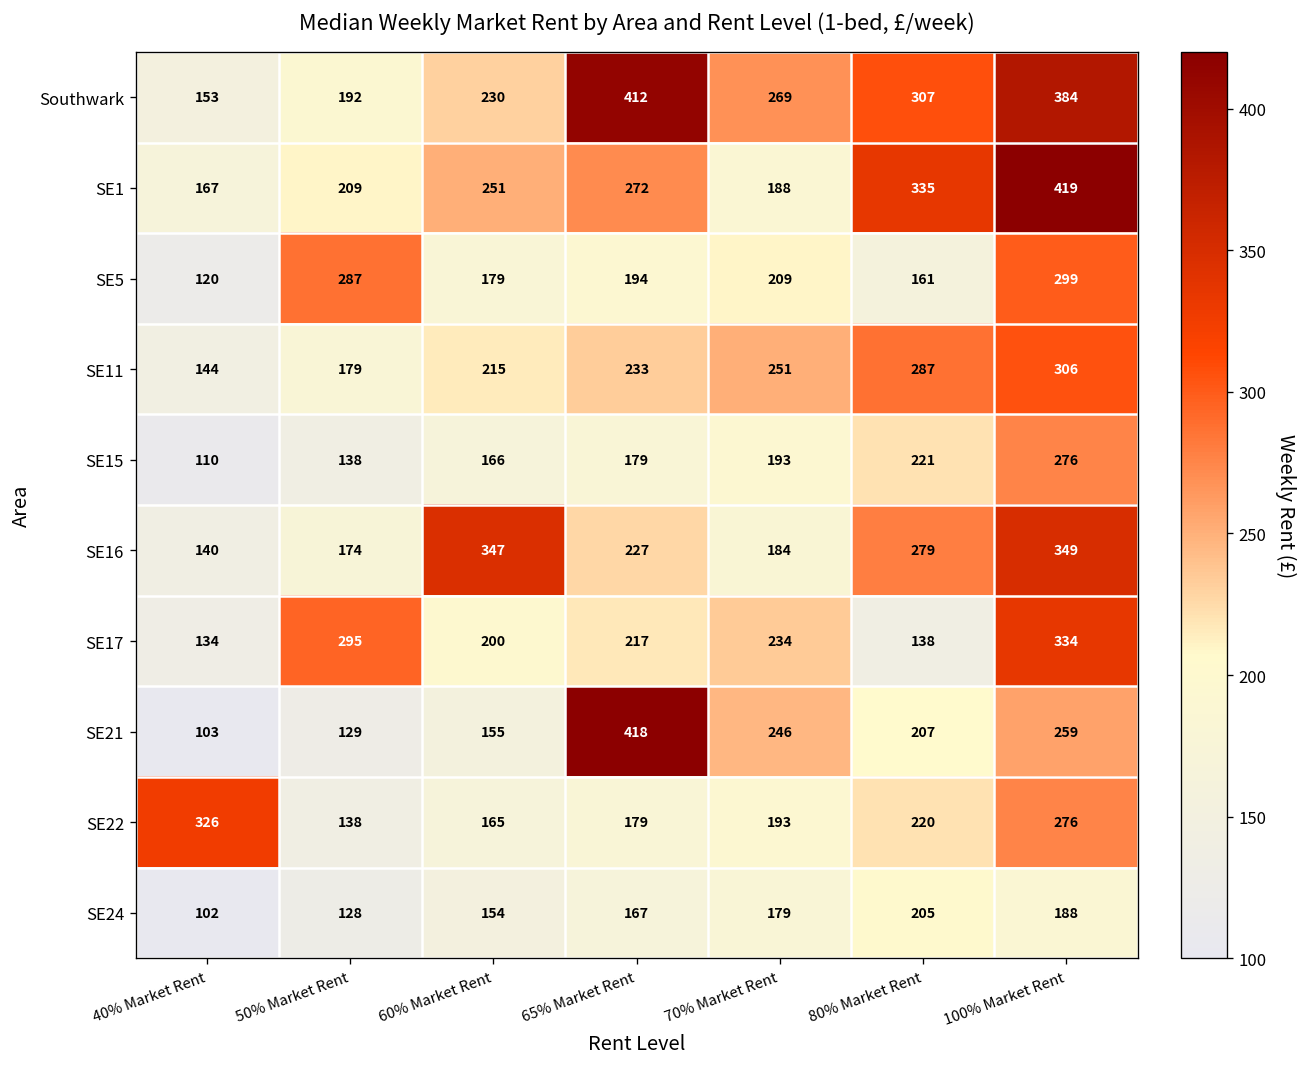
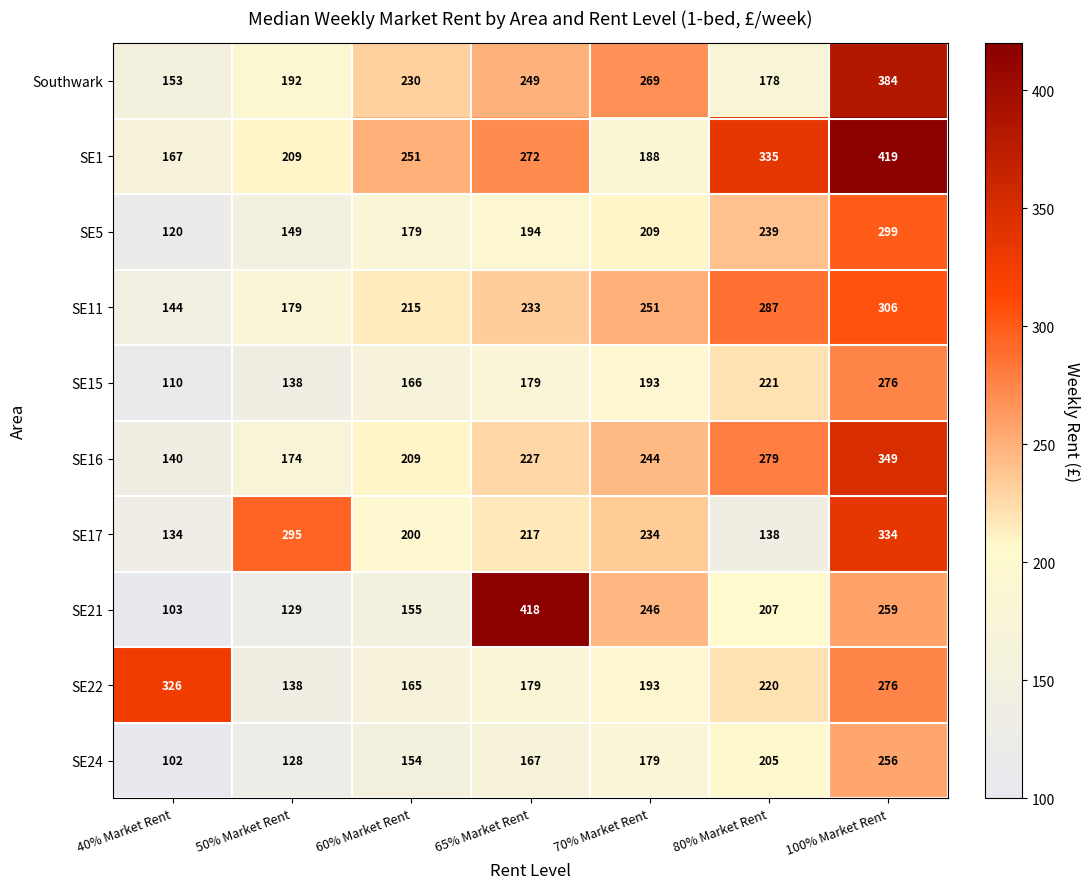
Southwark, 65% Market Rent: 412 -> 249
Southwark, 80% Market Rent: 307 -> 178
SE5, 50% Market Rent: 287 -> 149
SE5, 80% Market Rent: 161 -> 239
SE16, 60% Market Rent: 347 -> 209
SE16, 70% Market Rent: 184 -> 244
SE24, 100% Market Rent: 188 -> 256
